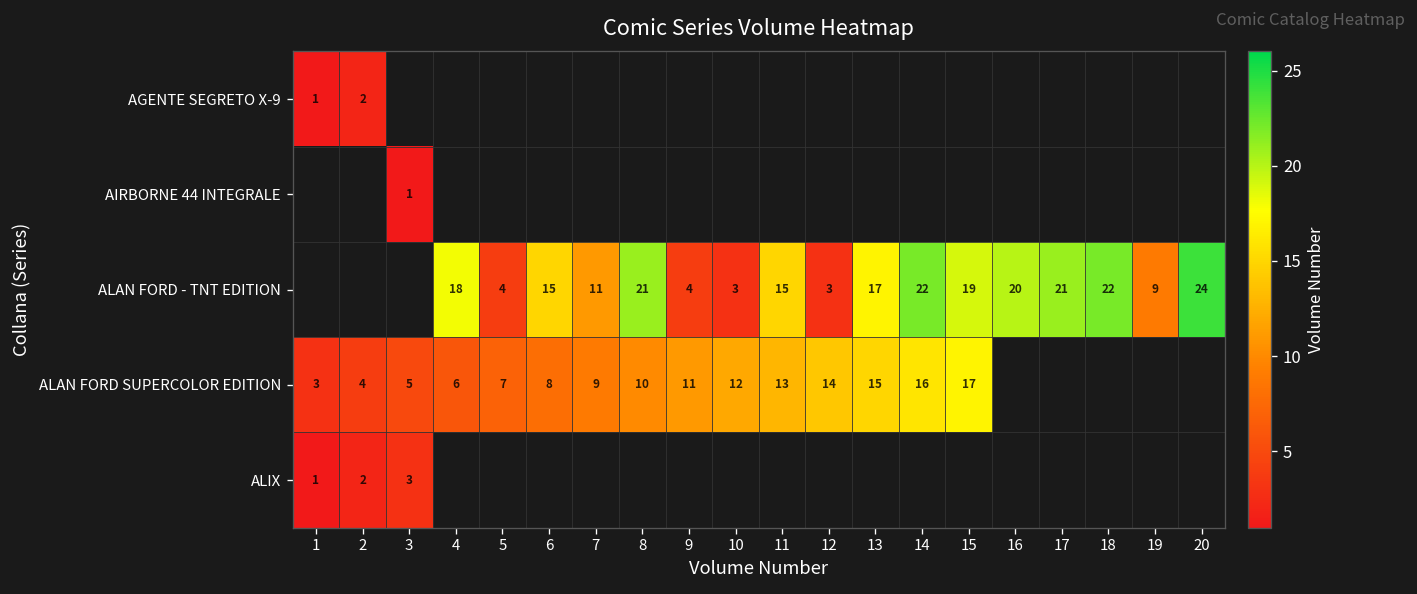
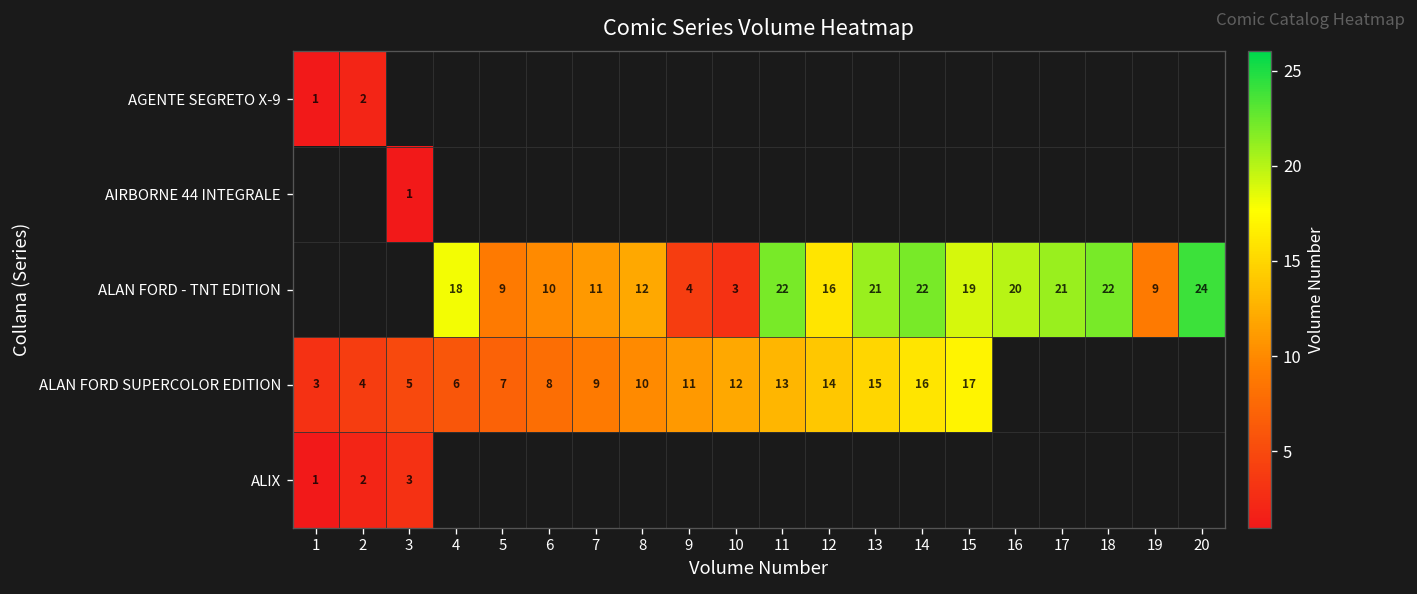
ALAN FORD - TNT EDITION, 5: 4 -> 9
ALAN FORD - TNT EDITION, 6: 15 -> 10
ALAN FORD - TNT EDITION, 8: 21 -> 12
ALAN FORD - TNT EDITION, 11: 15 -> 22
ALAN FORD - TNT EDITION, 12: 3 -> 16
ALAN FORD - TNT EDITION, 13: 17 -> 21
